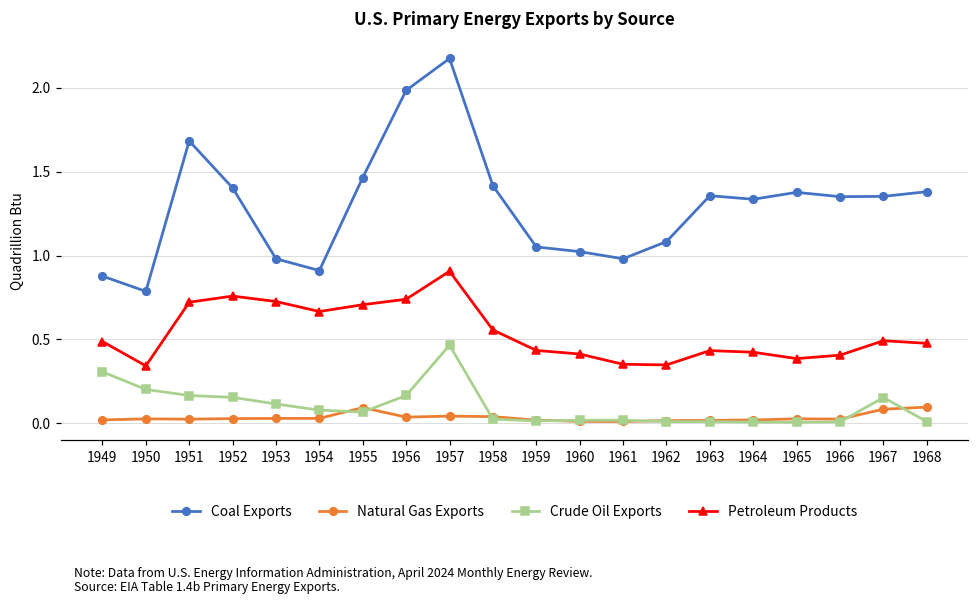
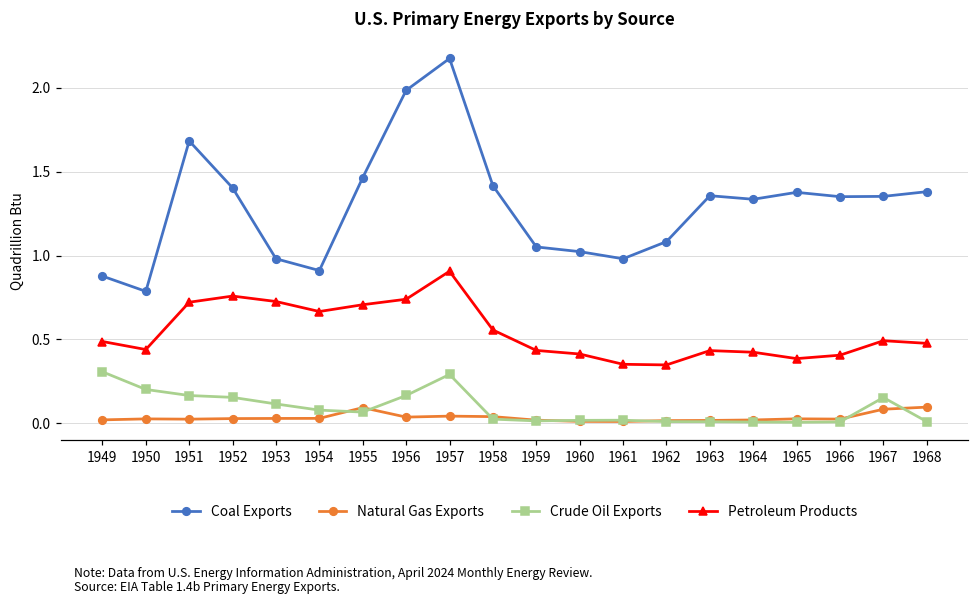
Petroleum Products, 1950: 0.34 -> 0.44
Crude Oil Exports, 1957: 0.47 -> 0.29
